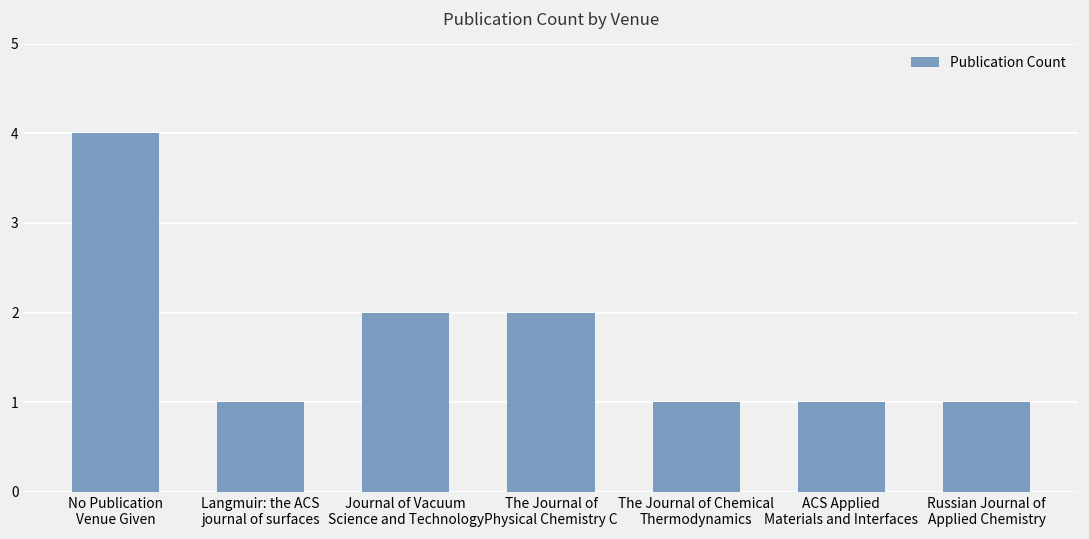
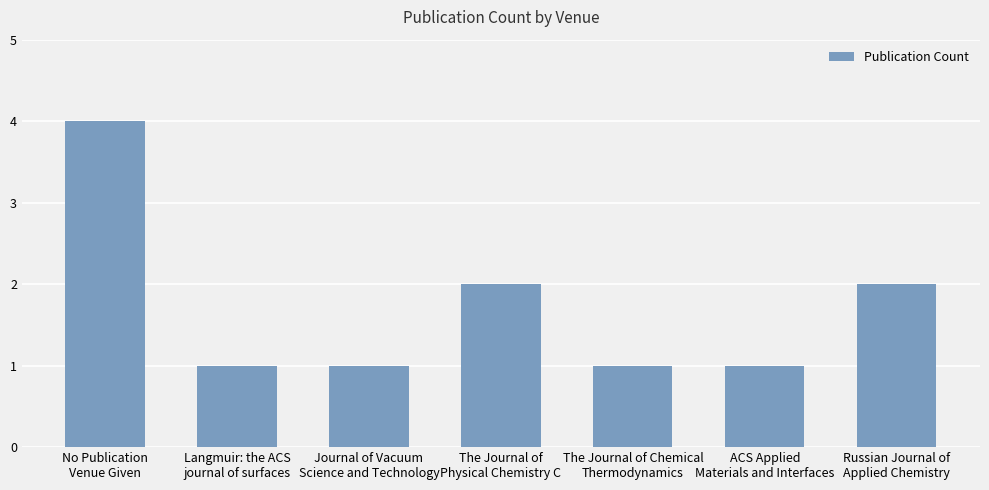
Journal of Vacuum Science and Technology: 2 -> 1
Russian Journal of Applied Chemistry: 1 -> 2
